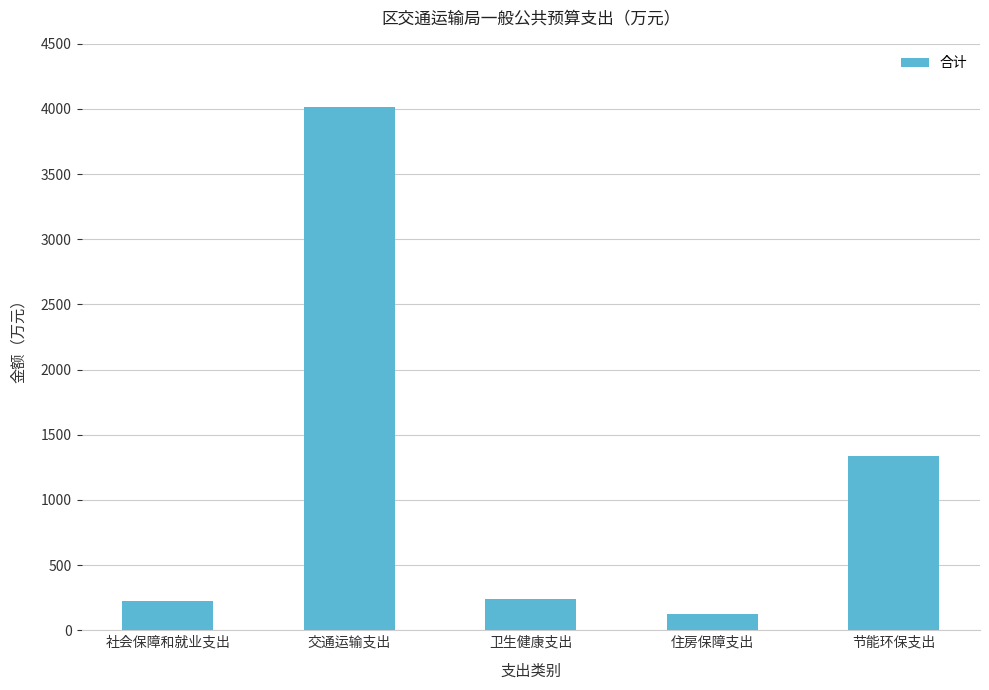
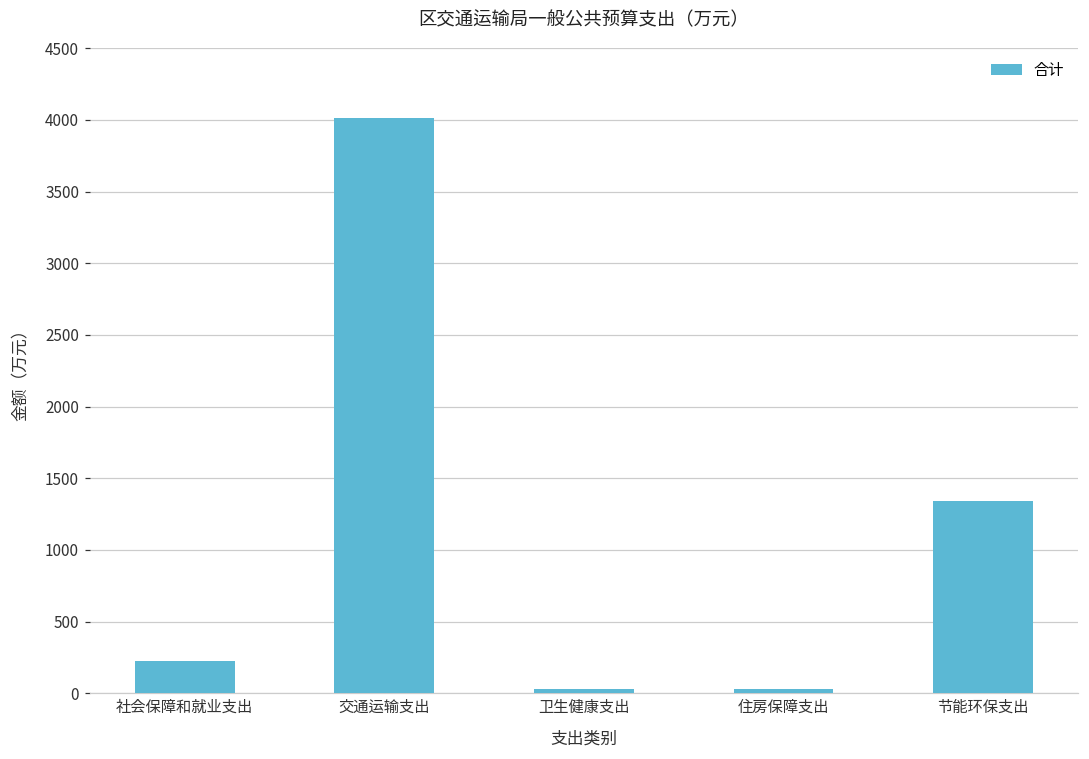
卫生健康支出: 240 -> 30
住房保障支出: 120 -> 30
